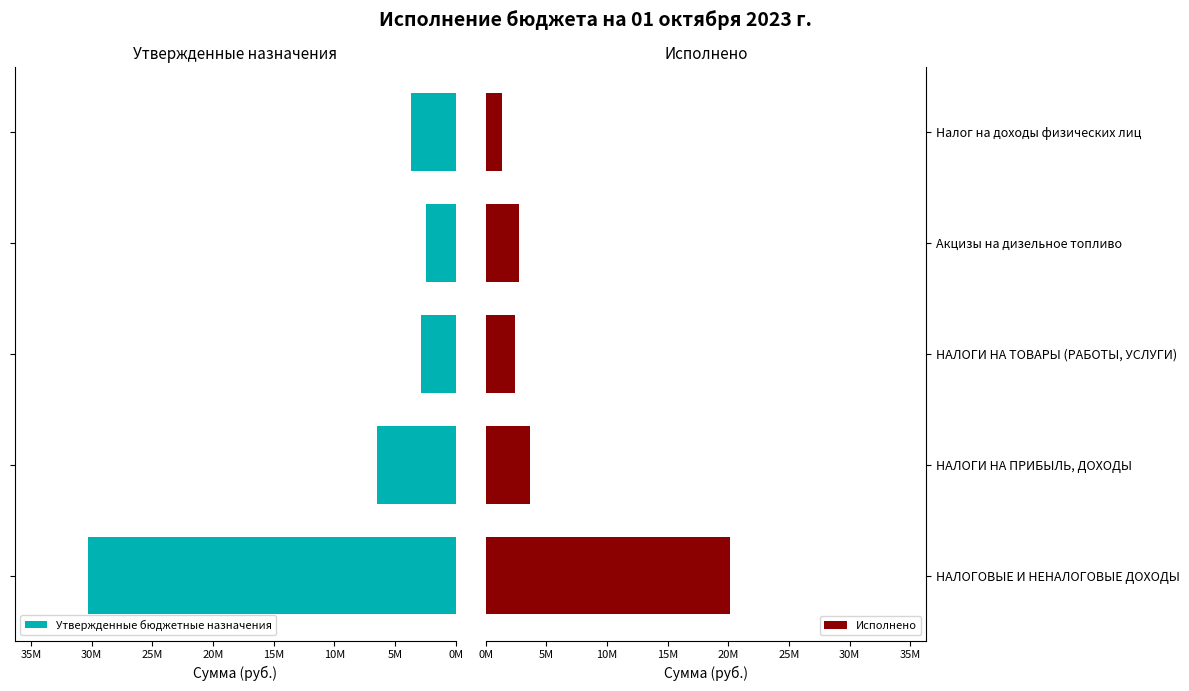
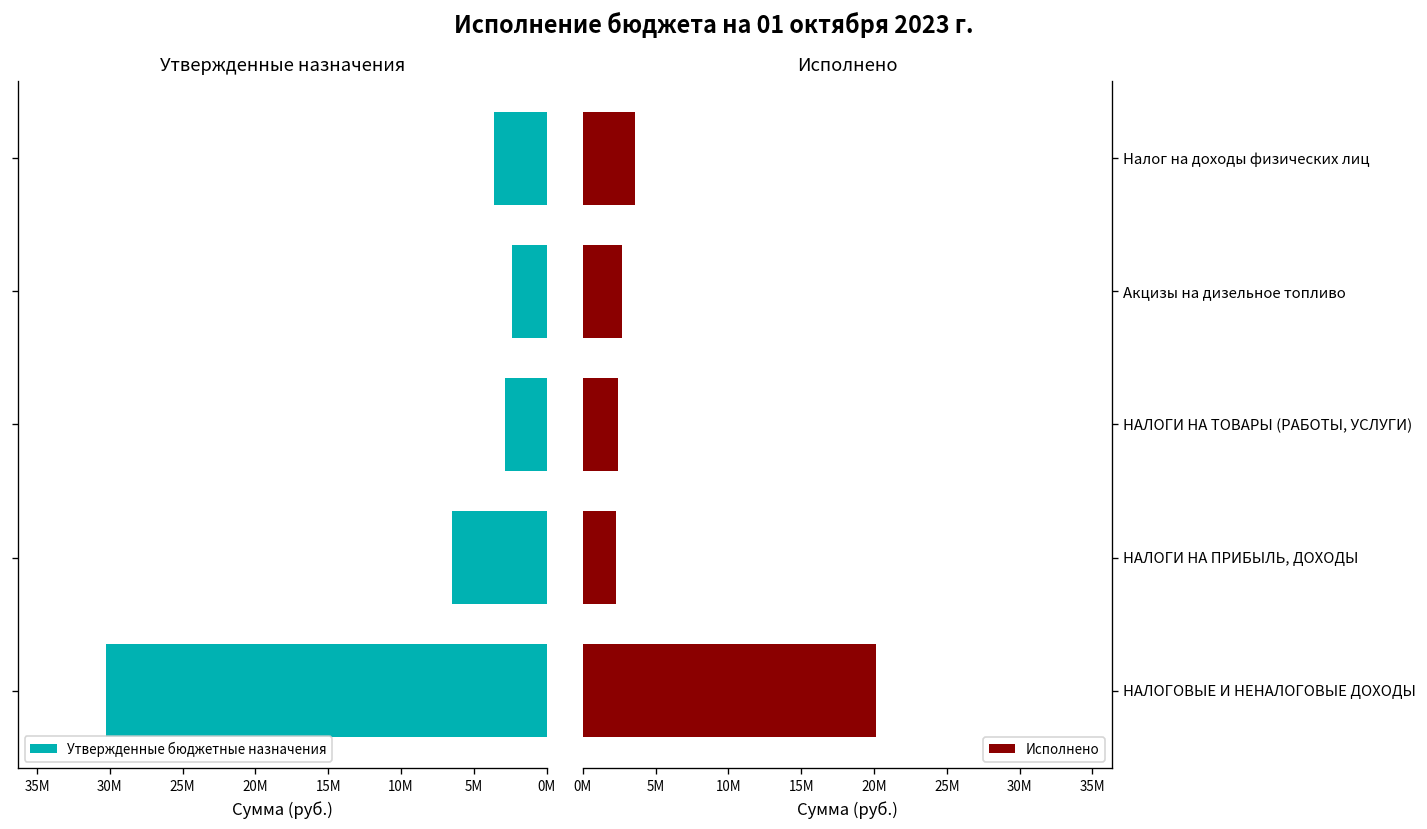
Исполнено, Налог на доходы физических лиц: 1300000 -> 3600000
Исполнено, НАЛОГИ НА ПРИБЫЛЬ, ДОХОДЫ: 3600000 -> 2300000
